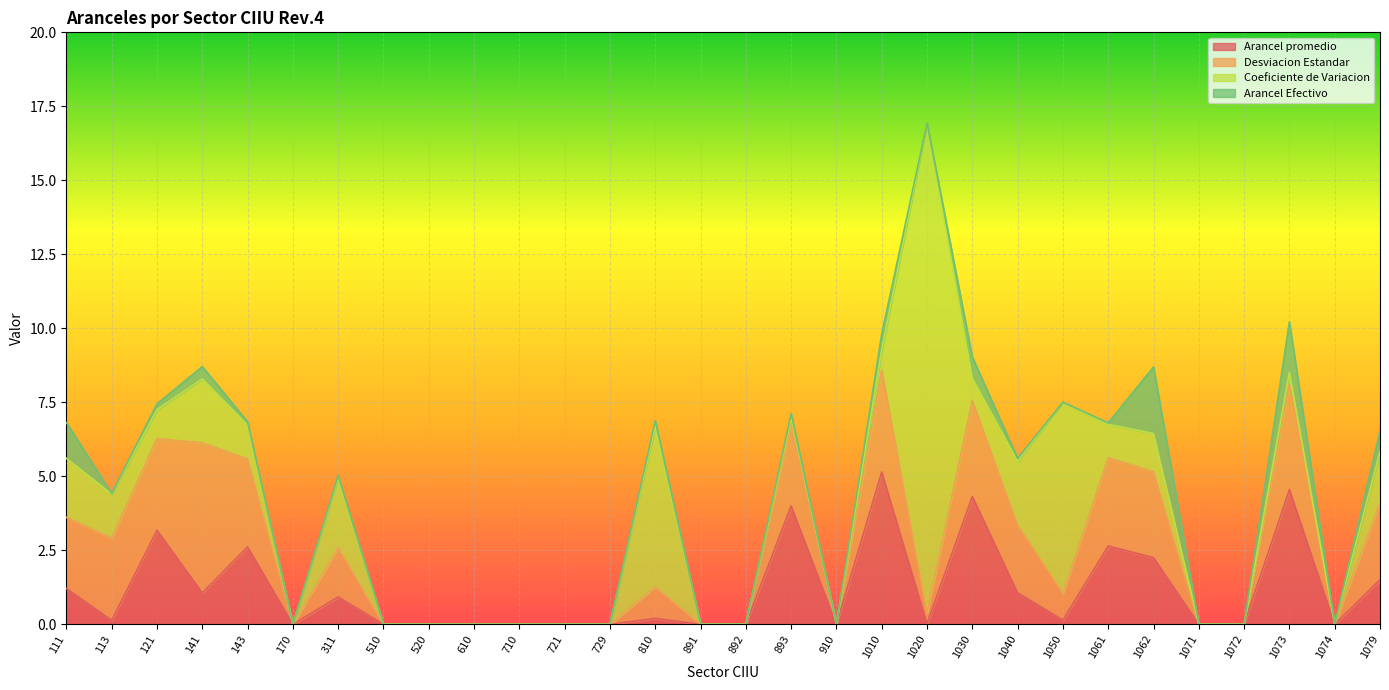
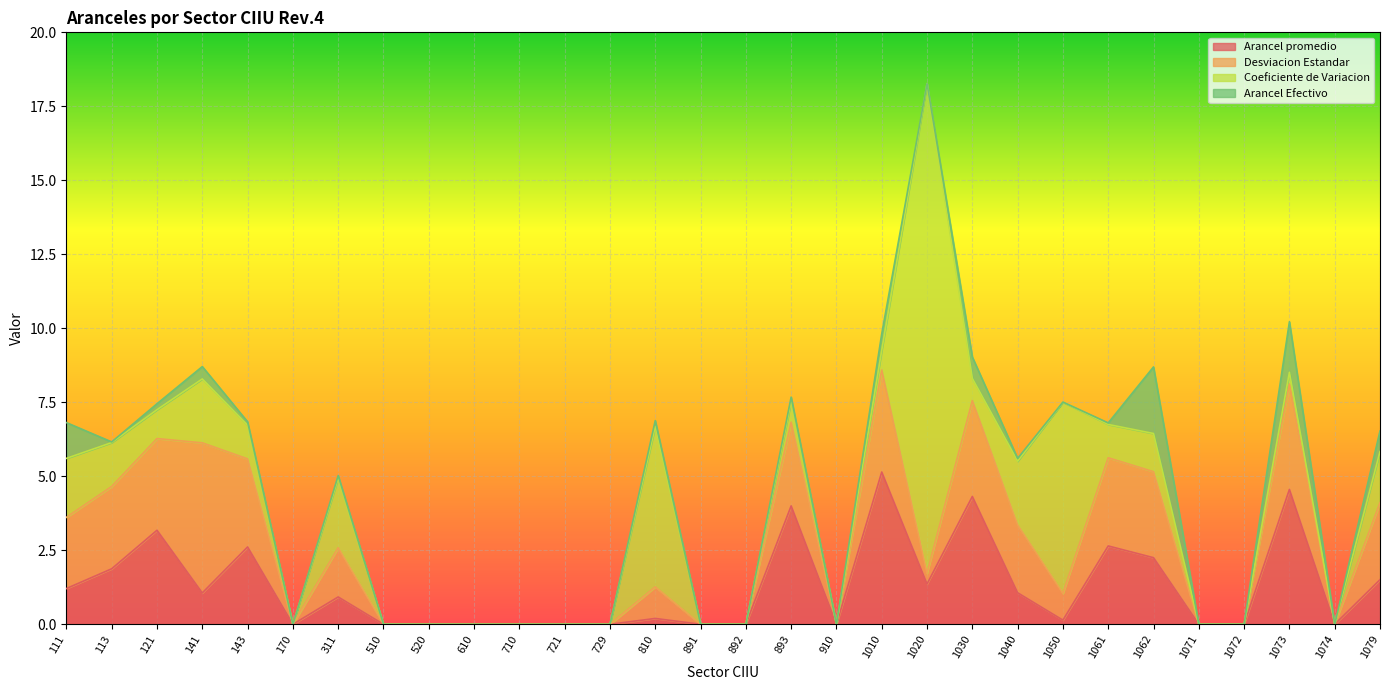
Arancel promedio, 113: 0.1 -> 1.9
Coeficiente de Variacion, 893: 0.2 -> 0.7
Arancel promedio, 1020: 0.0 -> 1.4
